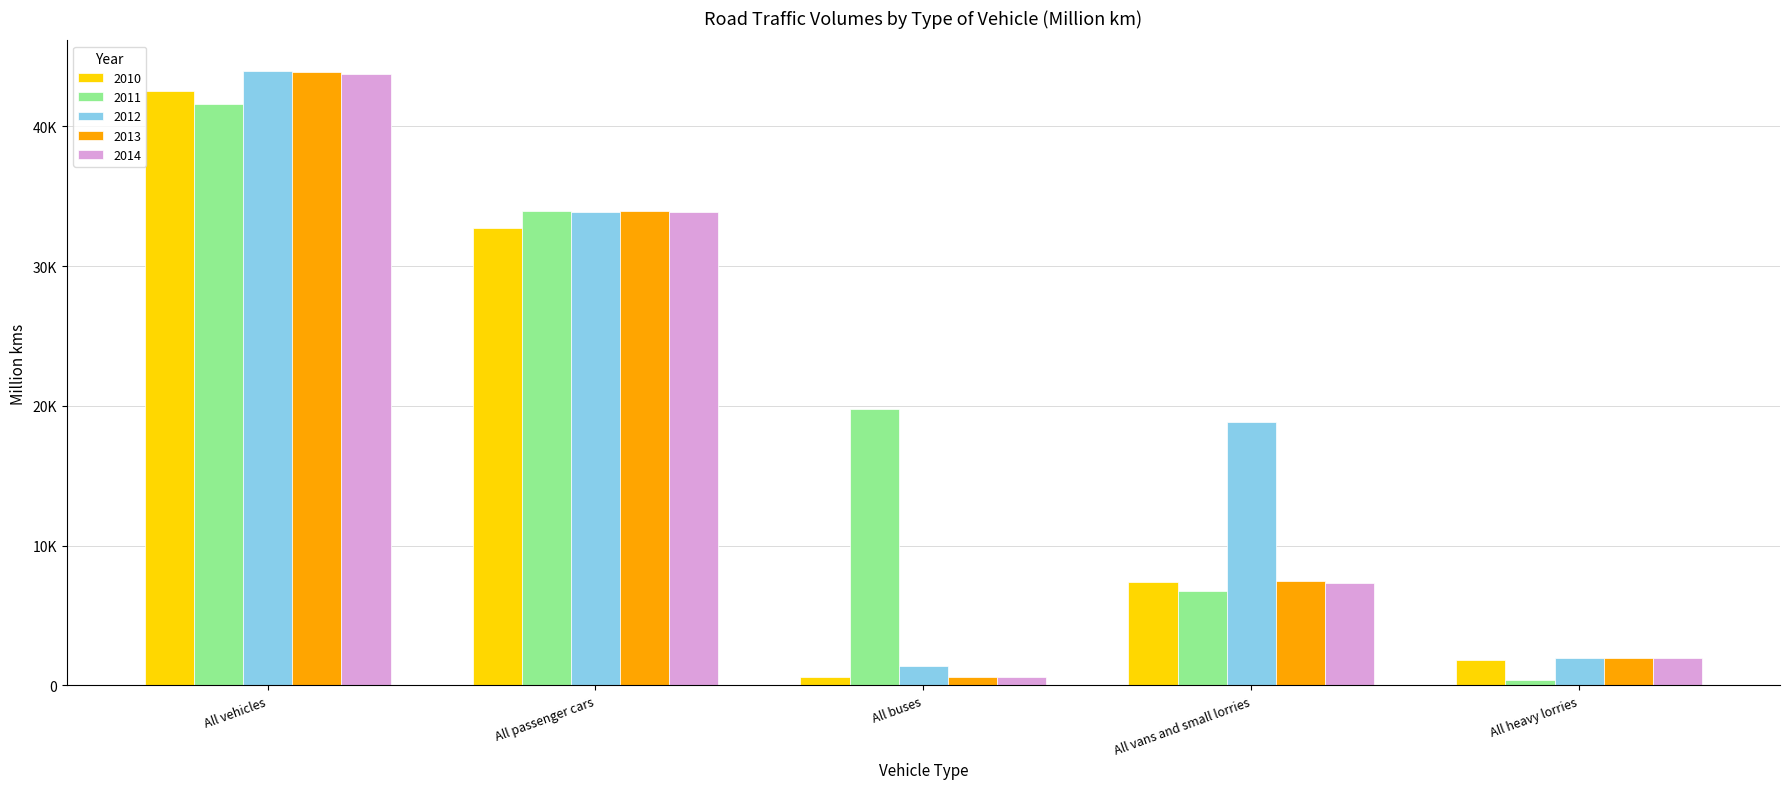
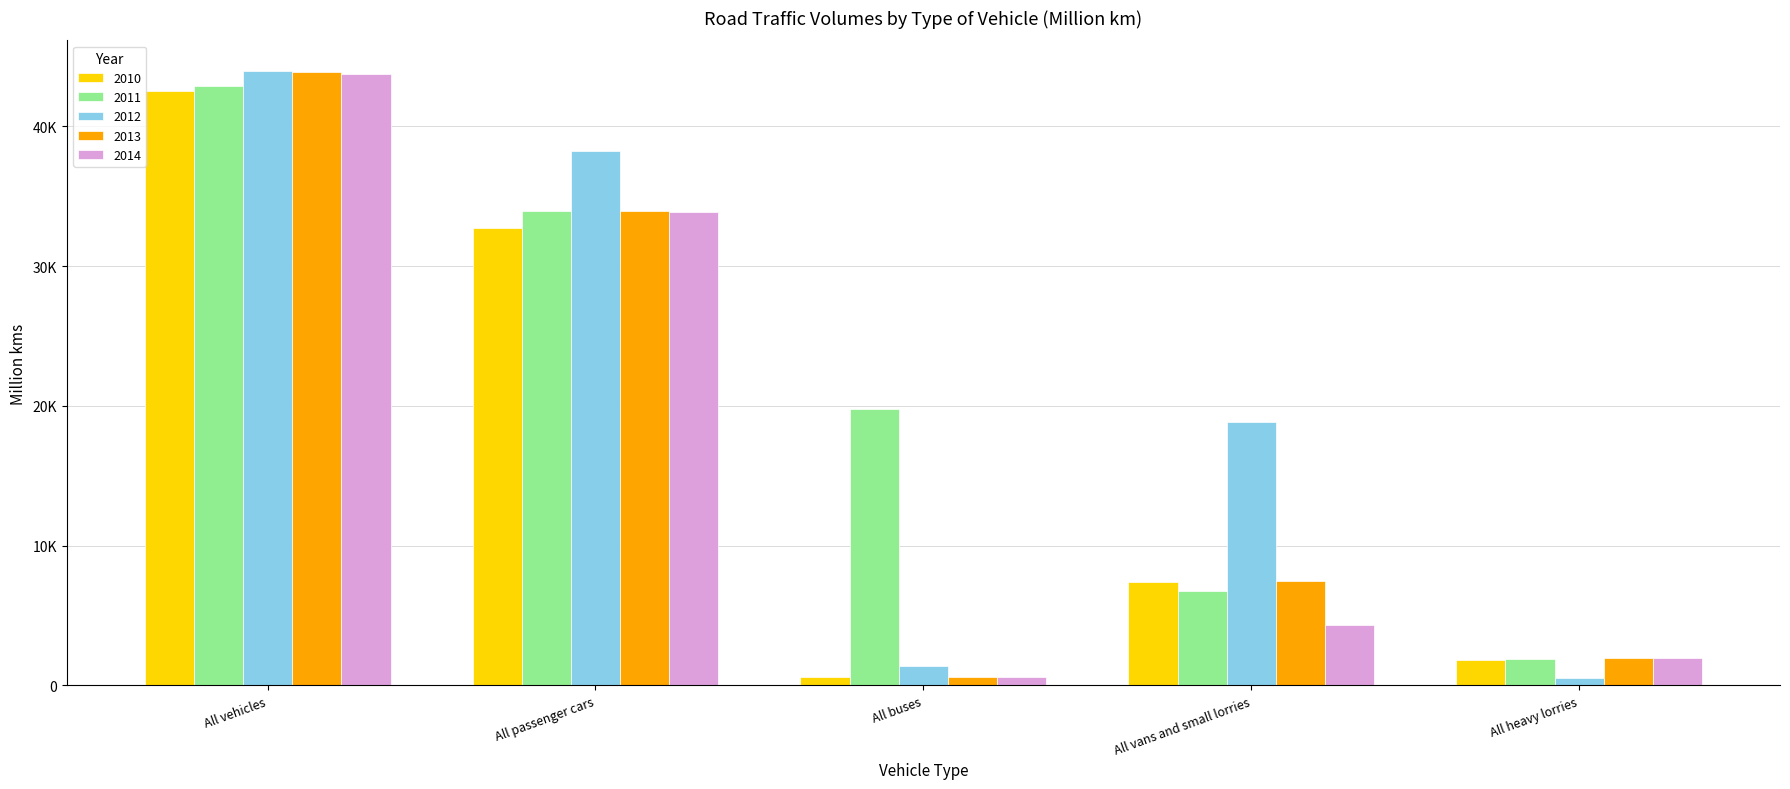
2011, All vehicles: 41600 -> 42900
2012, All passenger cars: 33900 -> 38200
2014, All vans and small lorries: 7400 -> 4300
2011, All heavy lorries: 400 -> 1900
2012, All heavy lorries: 1900 -> 600
